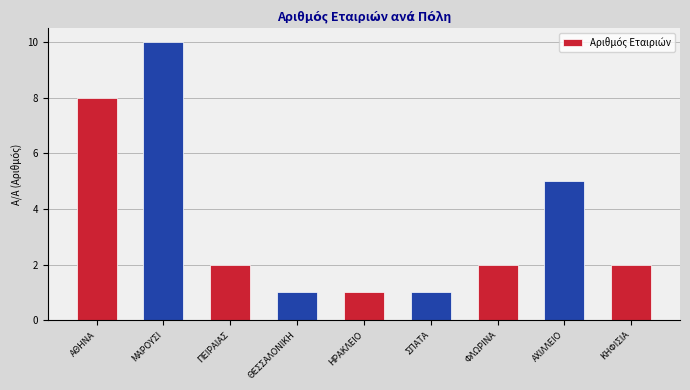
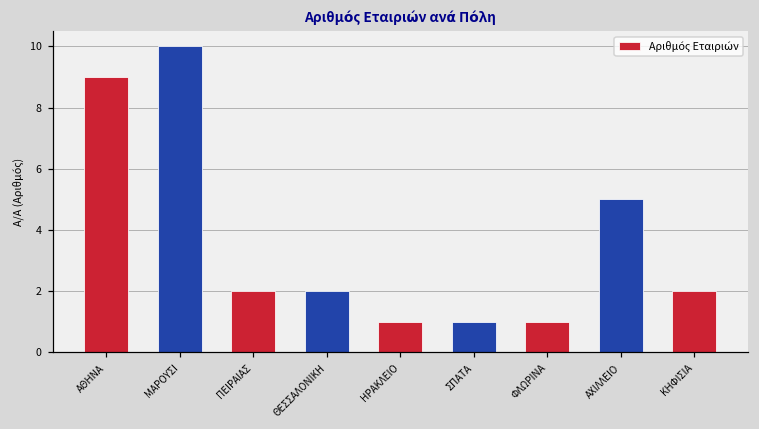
ΑΘΗΝΑ: 8 -> 9
ΘΕΣΣΑΛΟΝΙΚΗ: 1 -> 2
ΦΛΩΡΙΝΑ: 2 -> 1
